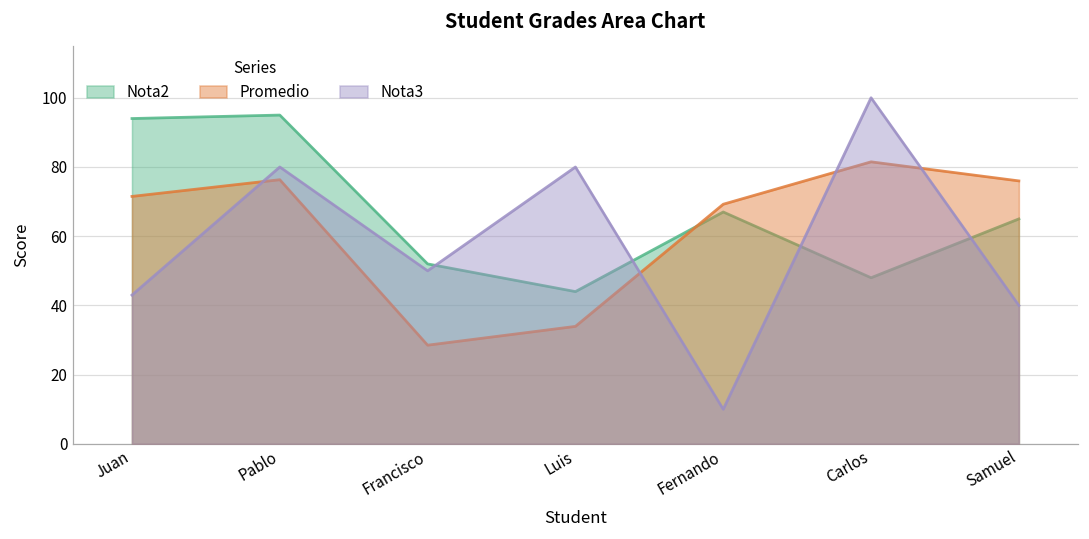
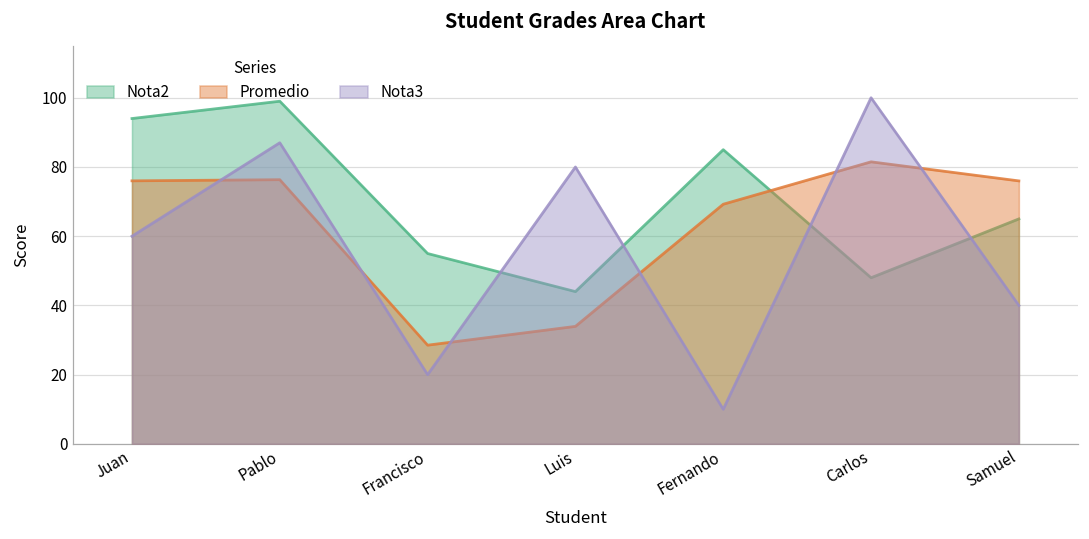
Promedio, Juan: 72 -> 76
Nota3, Juan: 43 -> 60
Nota2, Pablo: 95 -> 99
Nota3, Pablo: 80 -> 87
Nota2, Francisco: 52 -> 55
Nota3, Francisco: 50 -> 20
Nota2, Fernando: 67 -> 85
